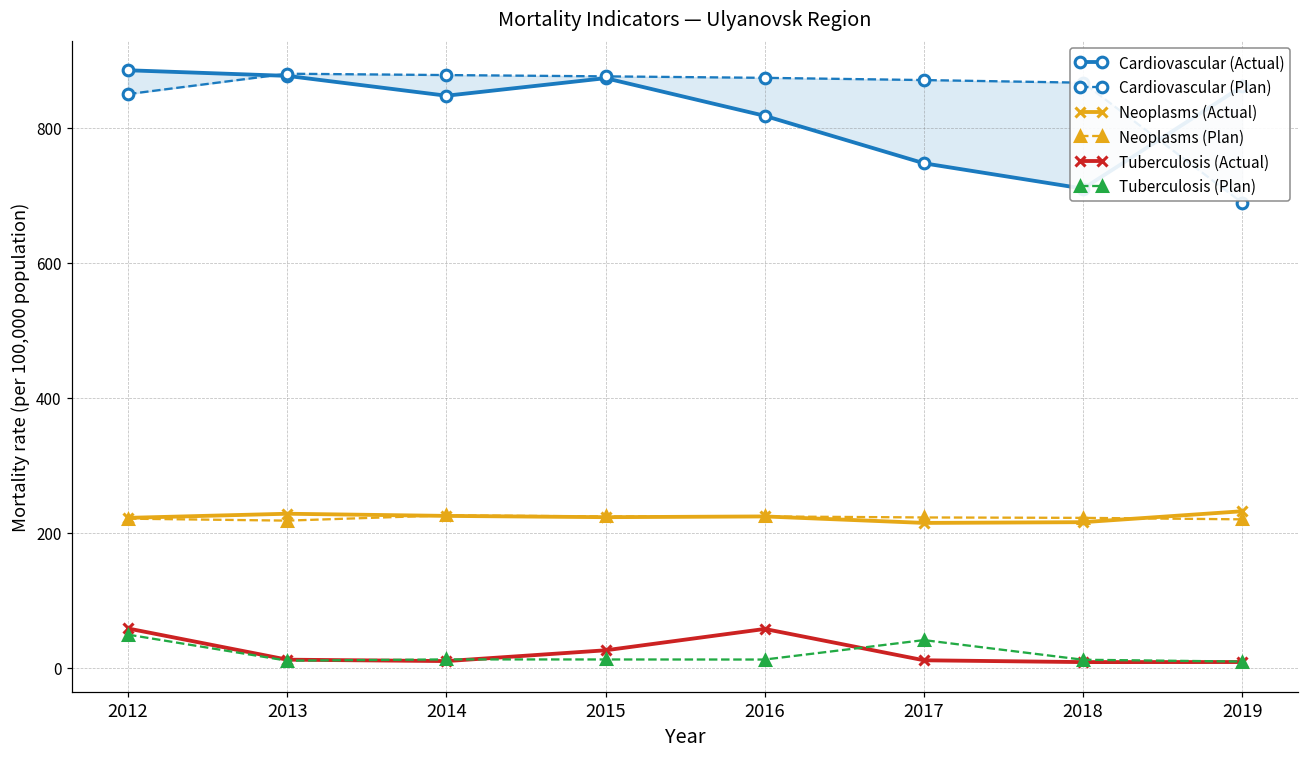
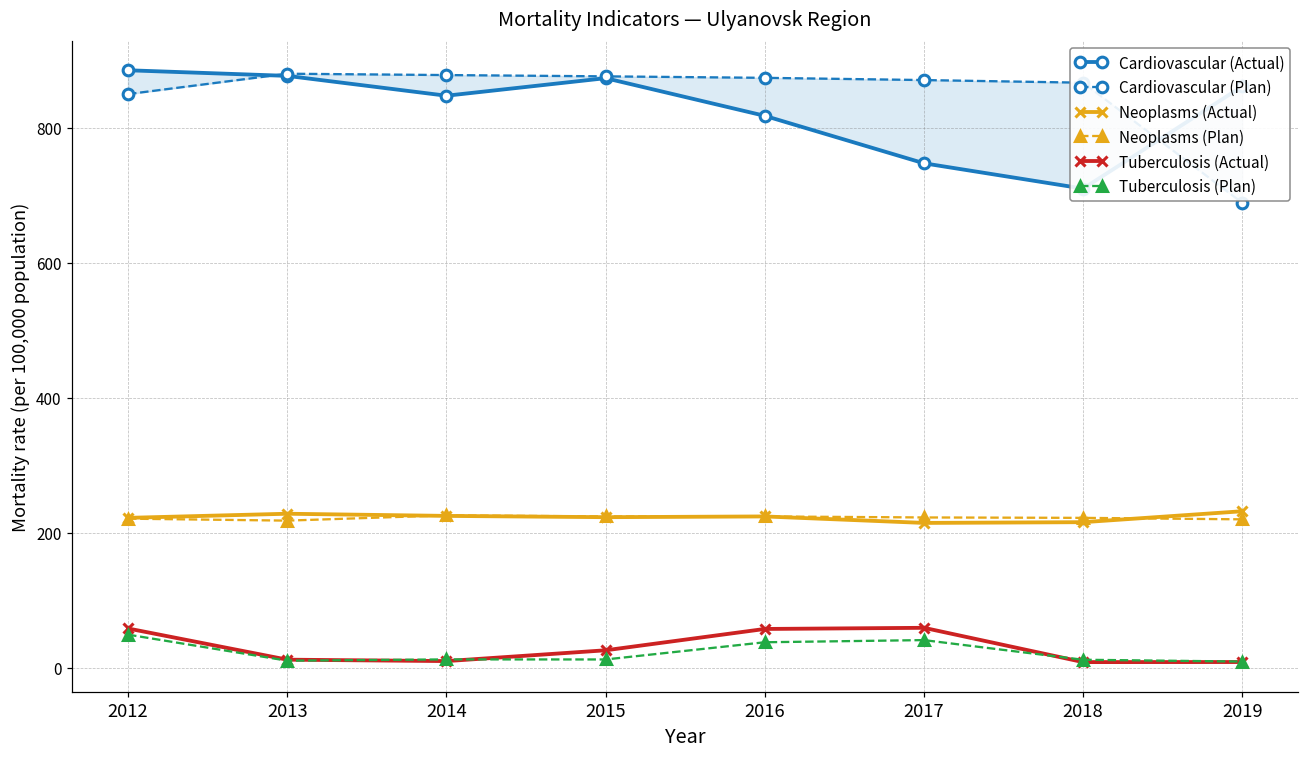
Tuberculosis (Plan), 2016: 10 -> 40
Tuberculosis (Actual), 2017: 10 -> 60
